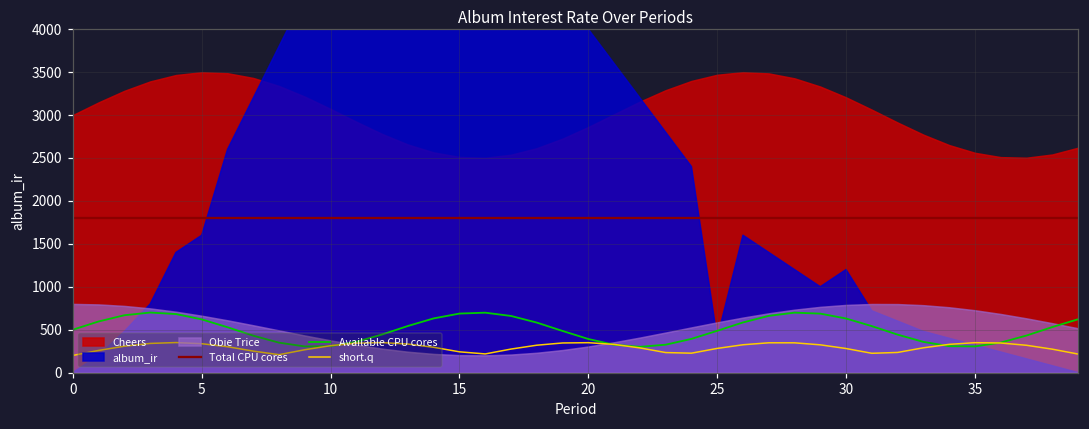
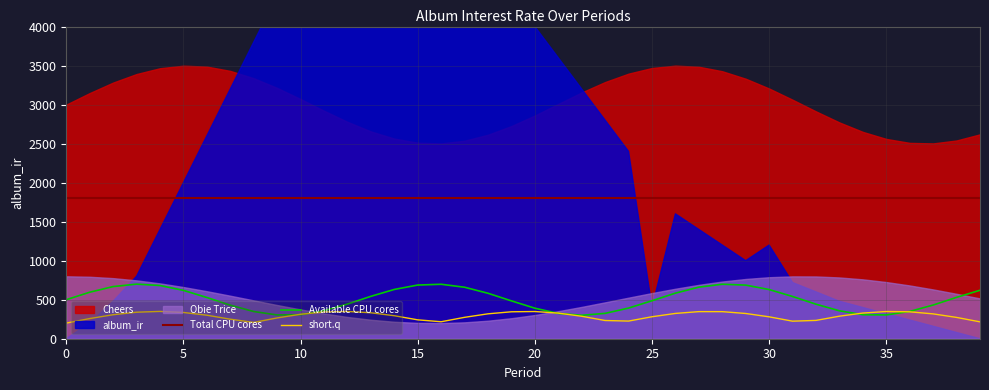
album_ir, 5: 1600 -> 2000
